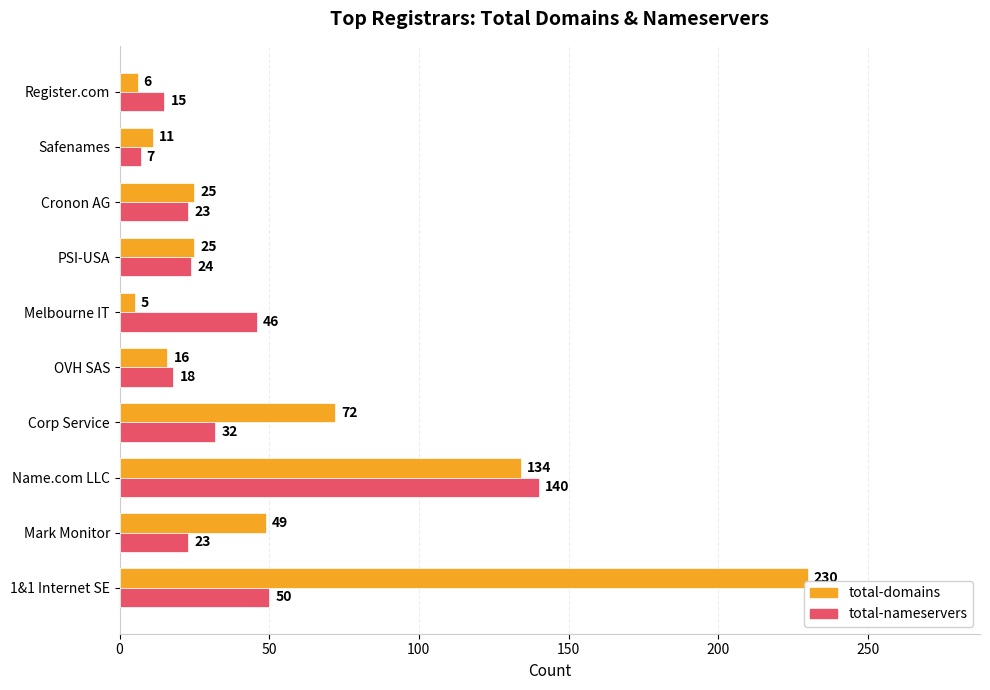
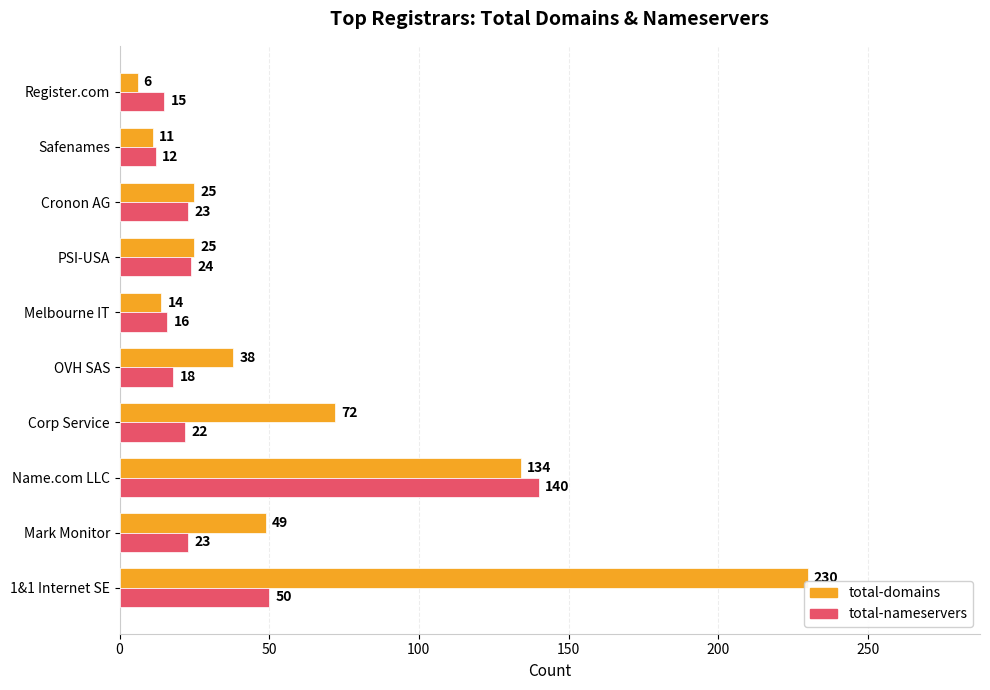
total-nameservers, Safenames: 7 -> 12
total-domains, Melbourne IT: 5 -> 14
total-nameservers, Melbourne IT: 46 -> 16
total-domains, OVH SAS: 16 -> 38
total-nameservers, Corp Service: 32 -> 22
